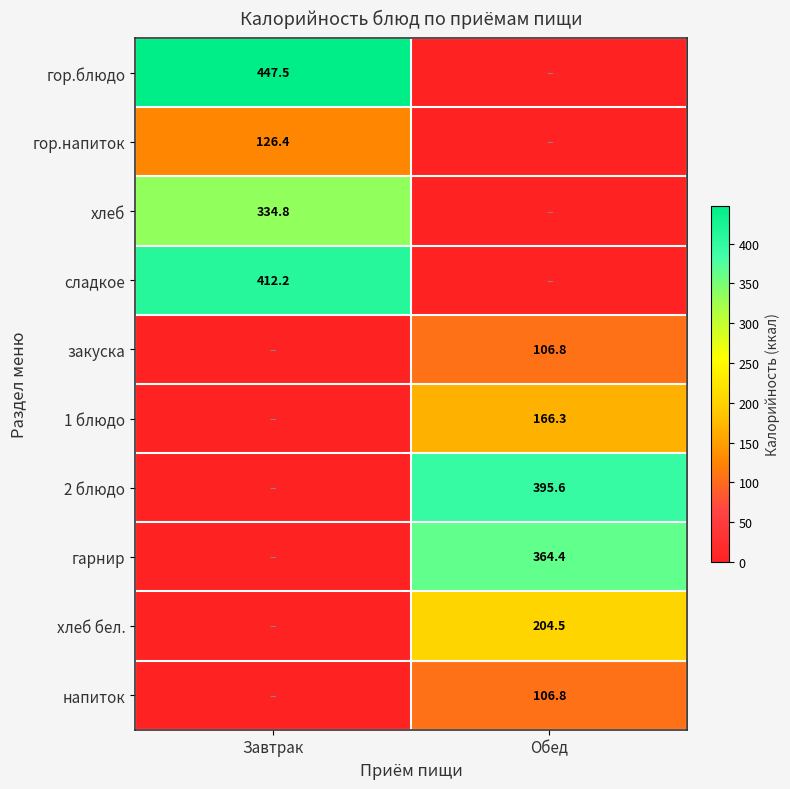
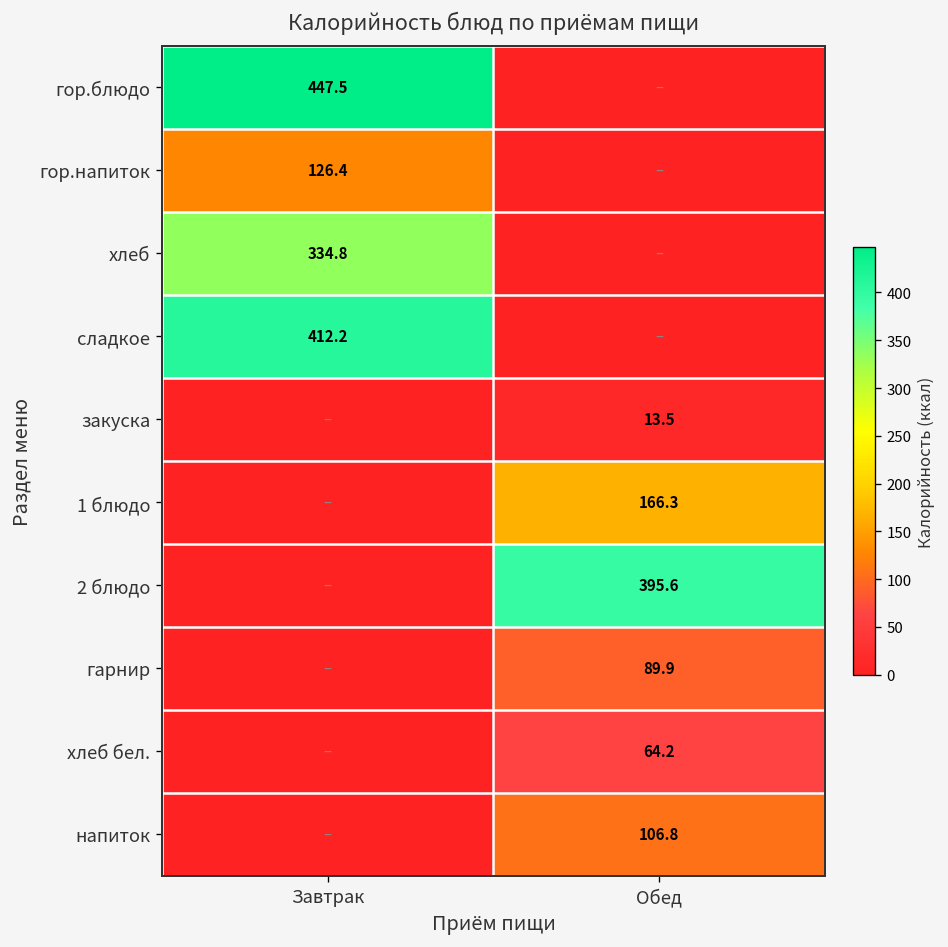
закуска, Обед: 106.8 -> 13.5
гарнир, Обед: 364.4 -> 89.9
хлеб бел., Обед: 204.5 -> 64.2
